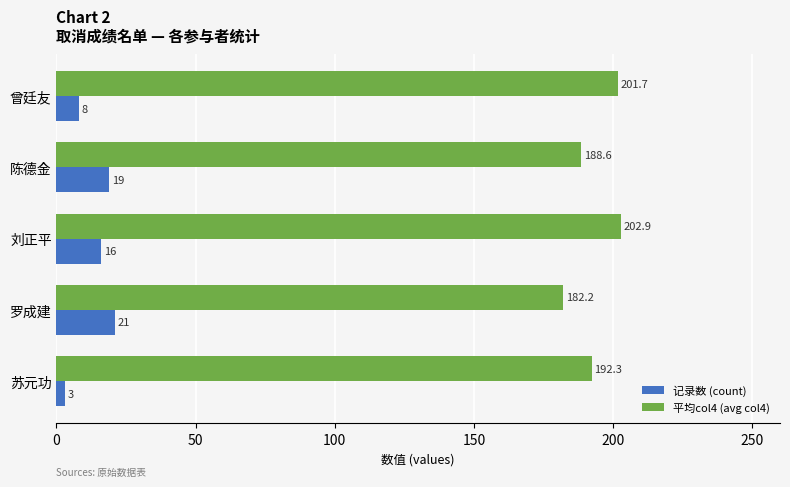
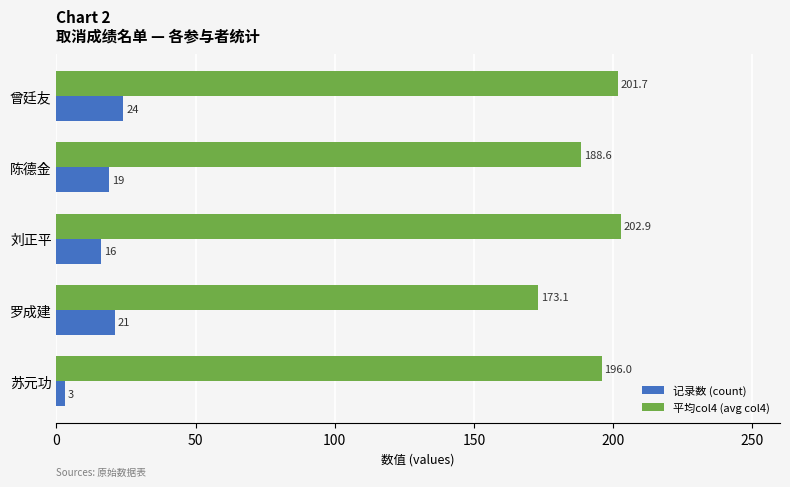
记录数 (count), 曾廷友: 8 -> 24
平均col4 (avg col4), 罗成建: 182.2 -> 173.1
平均col4 (avg col4), 苏元功: 192.3 -> 196.0
